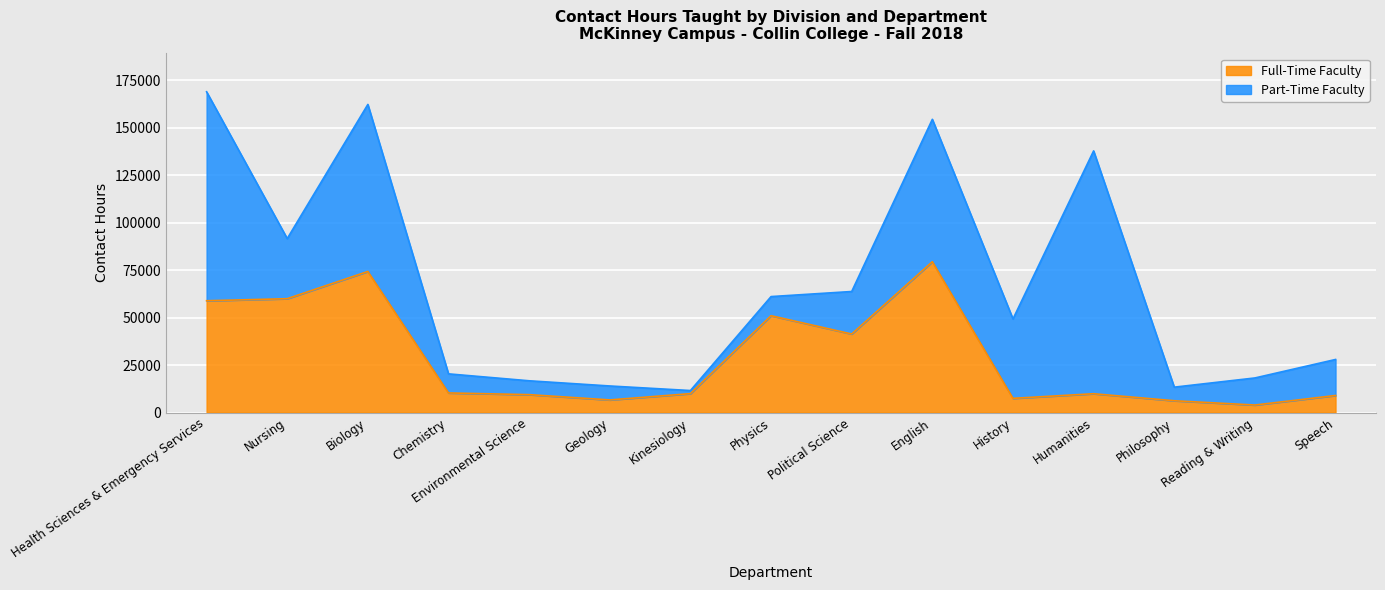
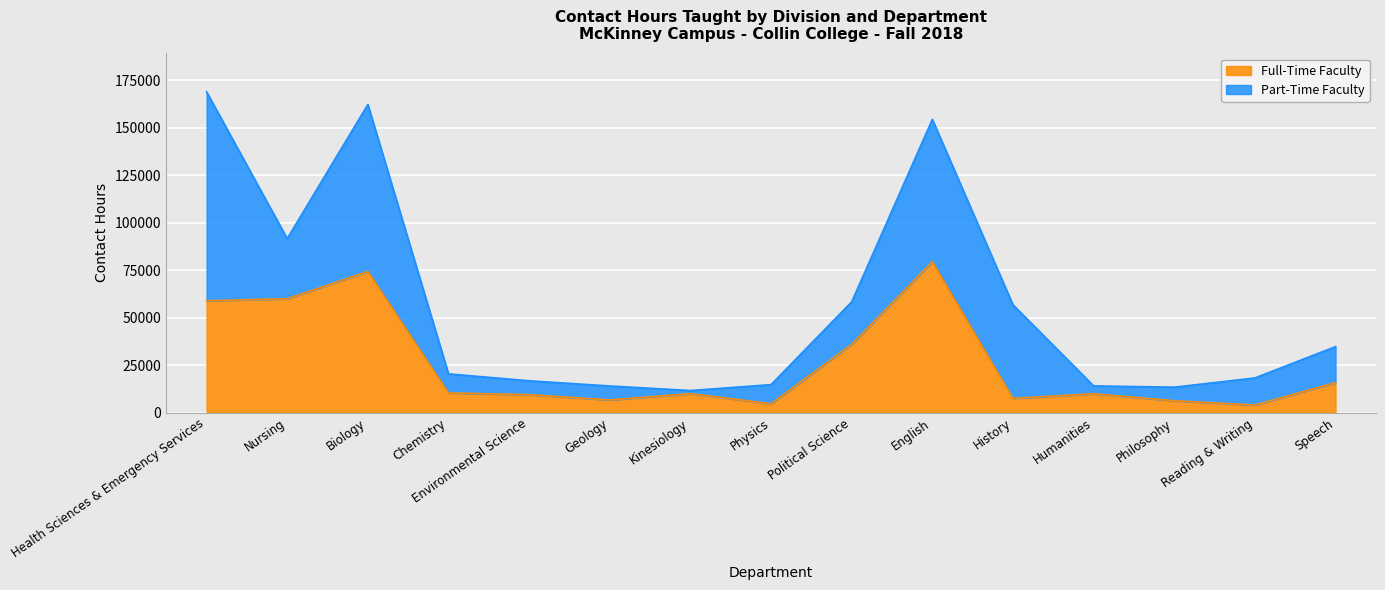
Full-Time Faculty, Physics: 51000 -> 5000
Full-Time Faculty, Political Science: 41000 -> 36000
Part-Time Faculty, History: 42000 -> 49000
Part-Time Faculty, Humanities: 128000 -> 4000
Full-Time Faculty, Speech: 9000 -> 16000
